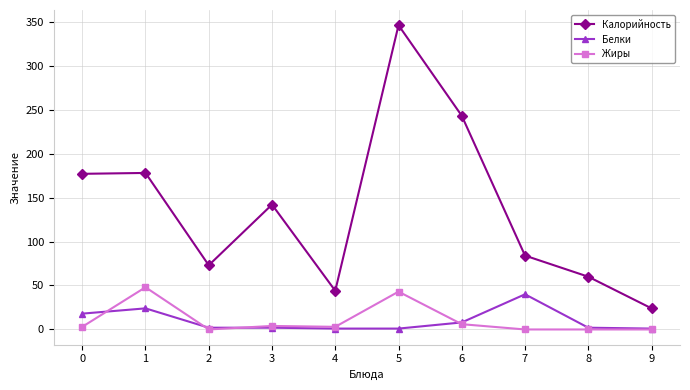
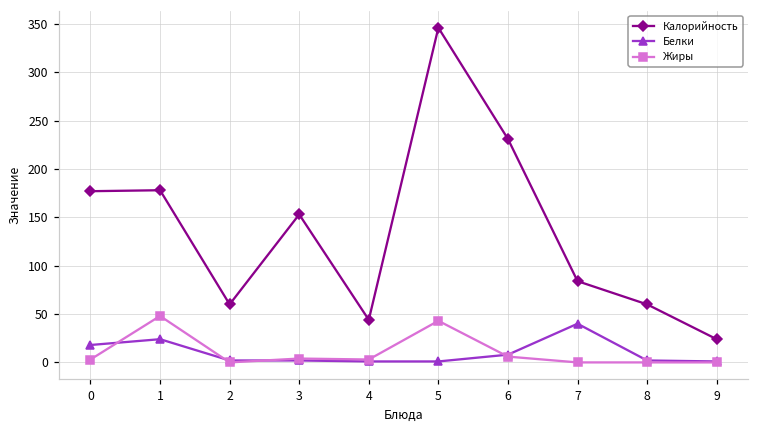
Калорийность, 2: 70 -> 60
Калорийность, 3: 140 -> 150
Калорийность, 6: 240 -> 230
